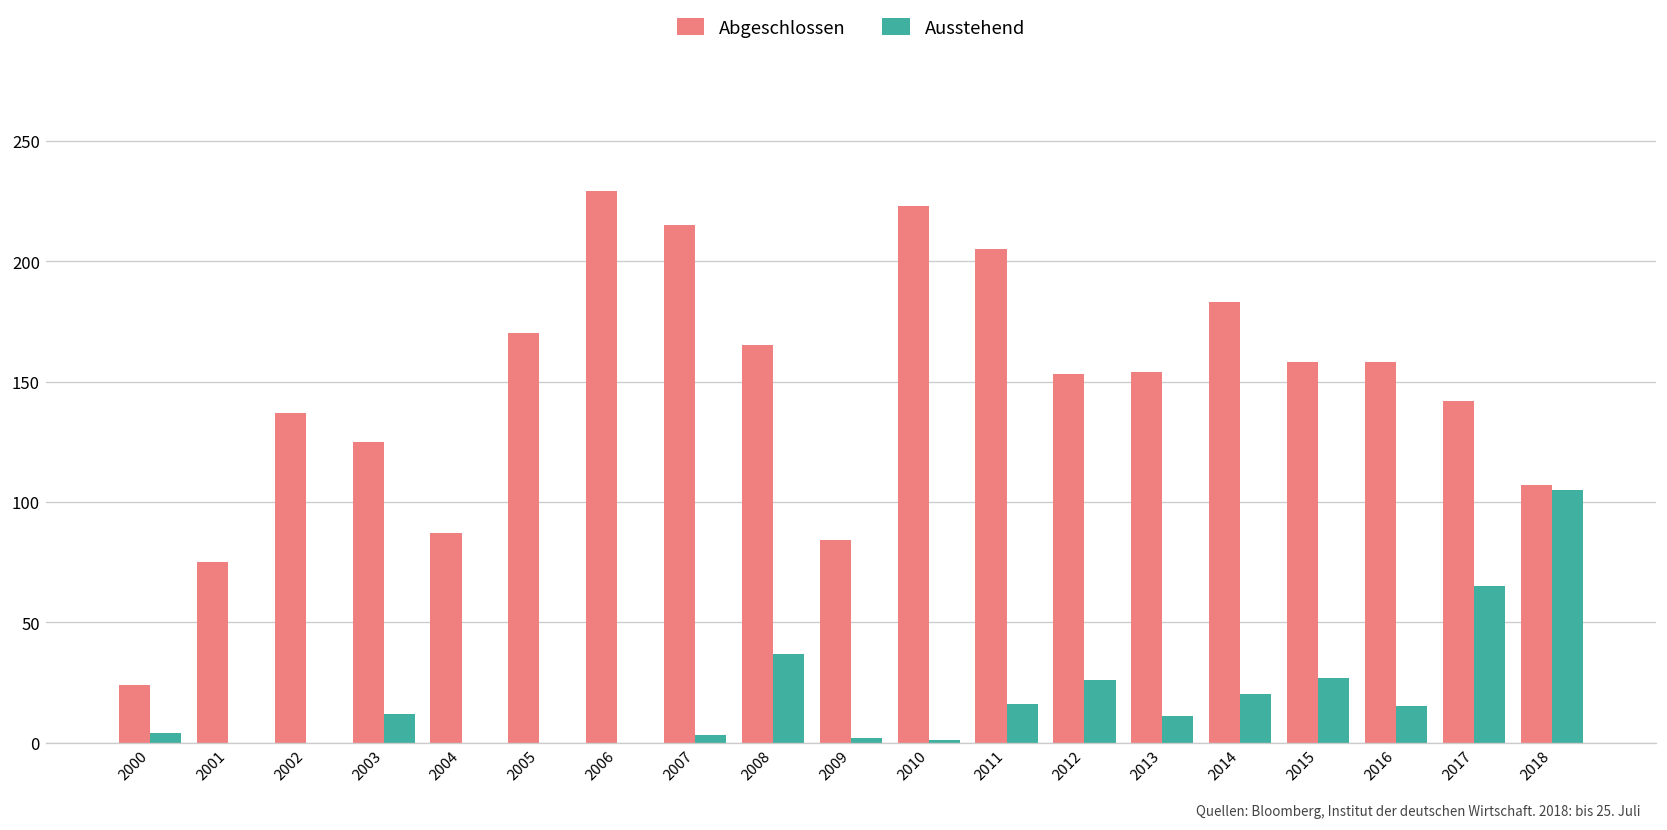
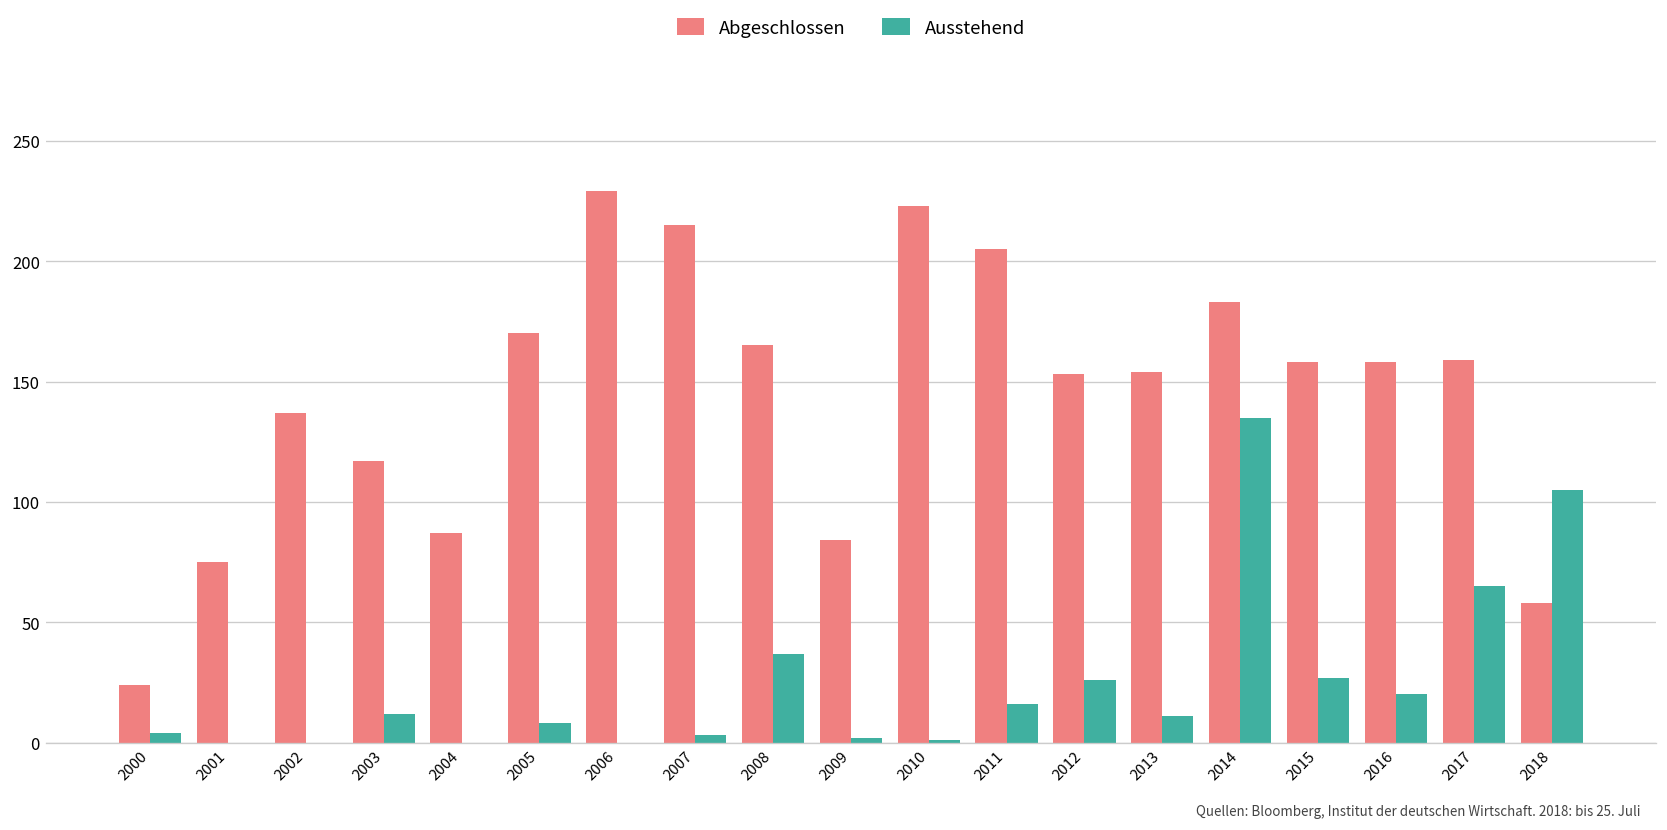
Abgeschlossen, 2003: 125 -> 117
Ausstehend, 2005: 0 -> 8
Ausstehend, 2014: 20 -> 135
Ausstehend, 2016: 15 -> 20
Abgeschlossen, 2017: 142 -> 159
Abgeschlossen, 2018: 107 -> 58
